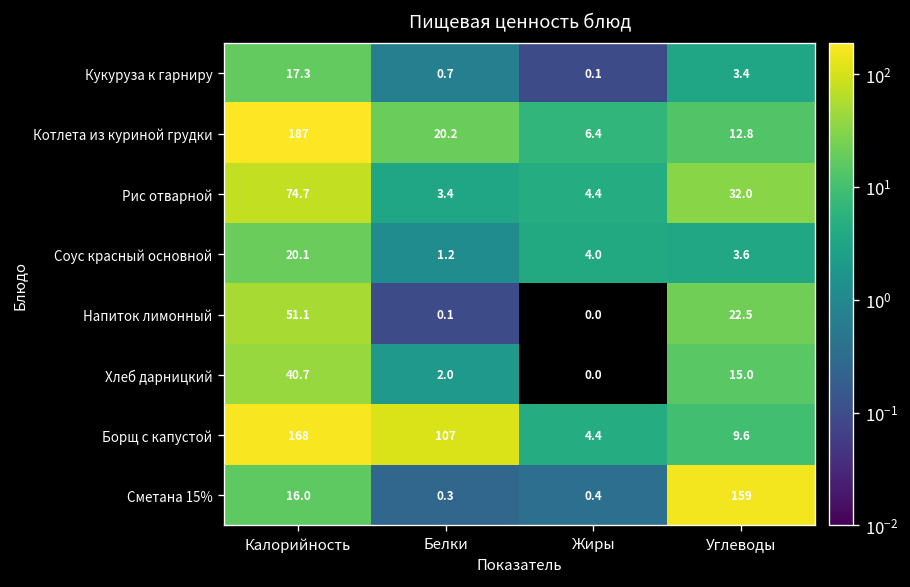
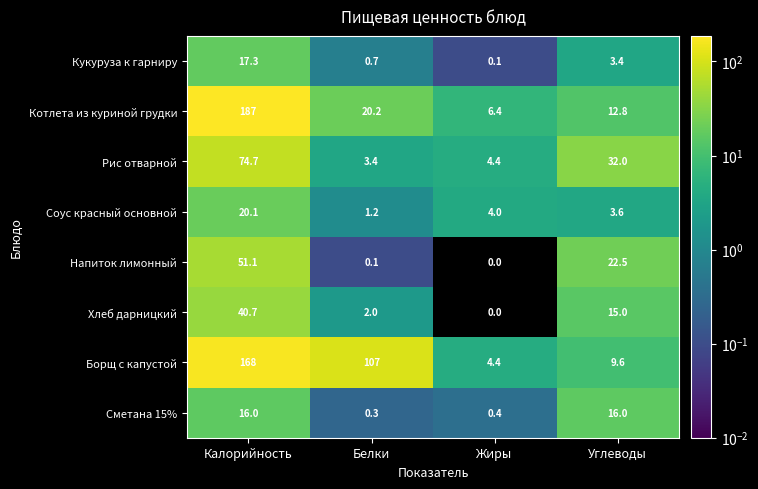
Сметана 15%, Углеводы: 159 -> 16.0
